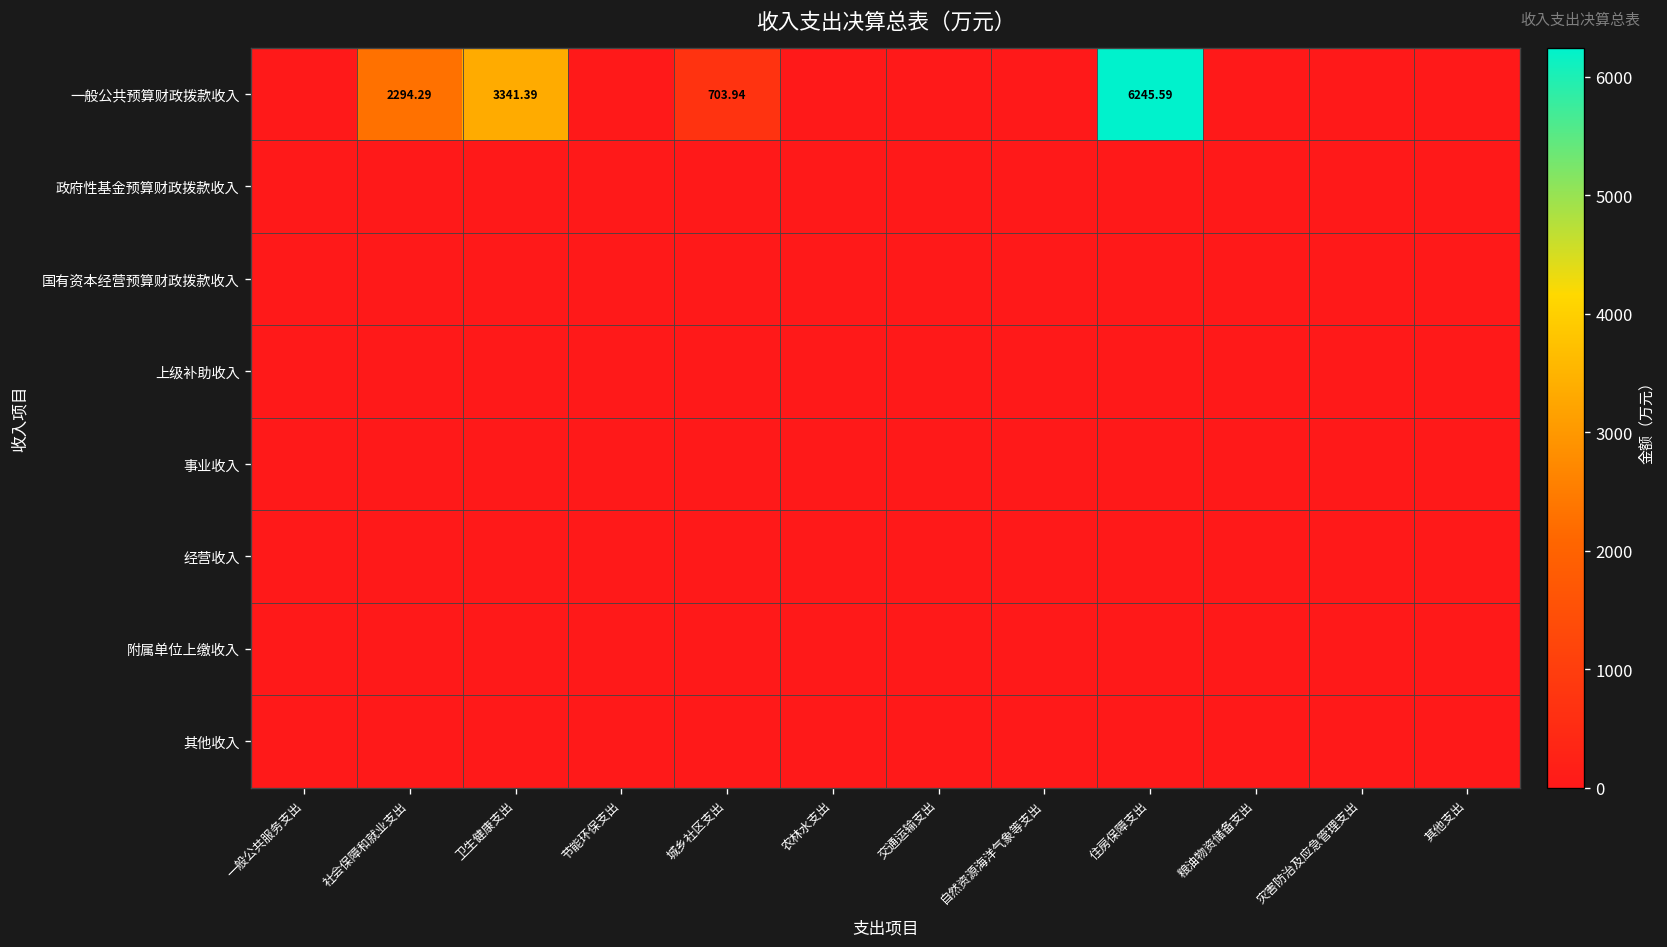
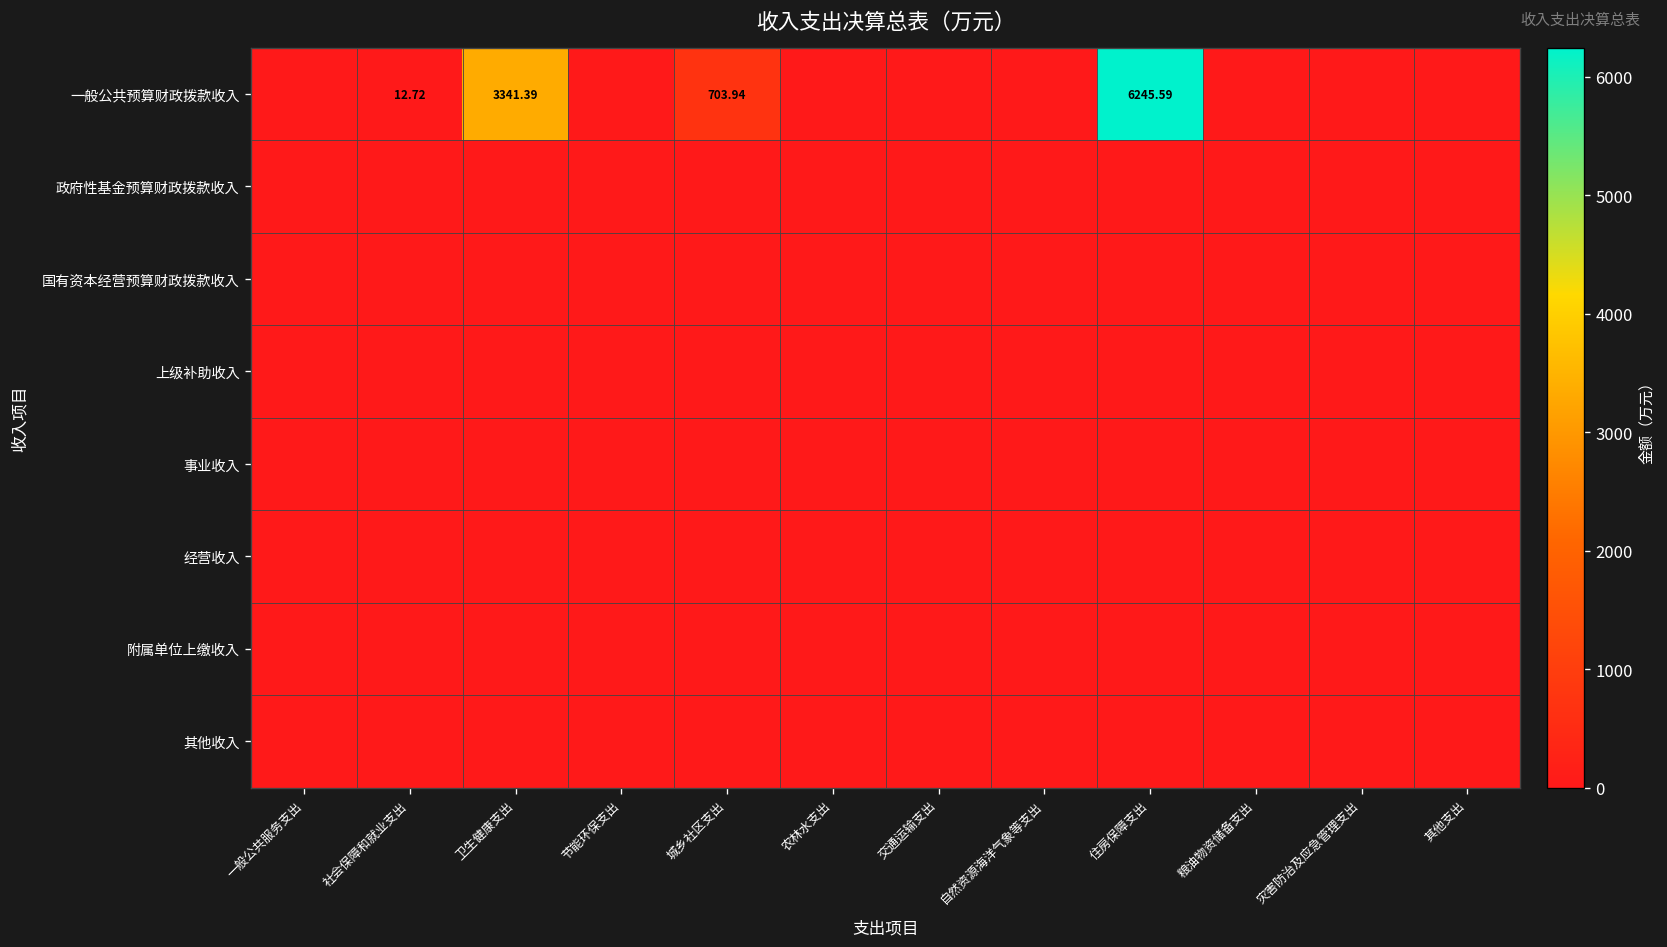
一般公共预算财政拨款收入, 社会保障和就业支出: 2294.29 -> 12.72
